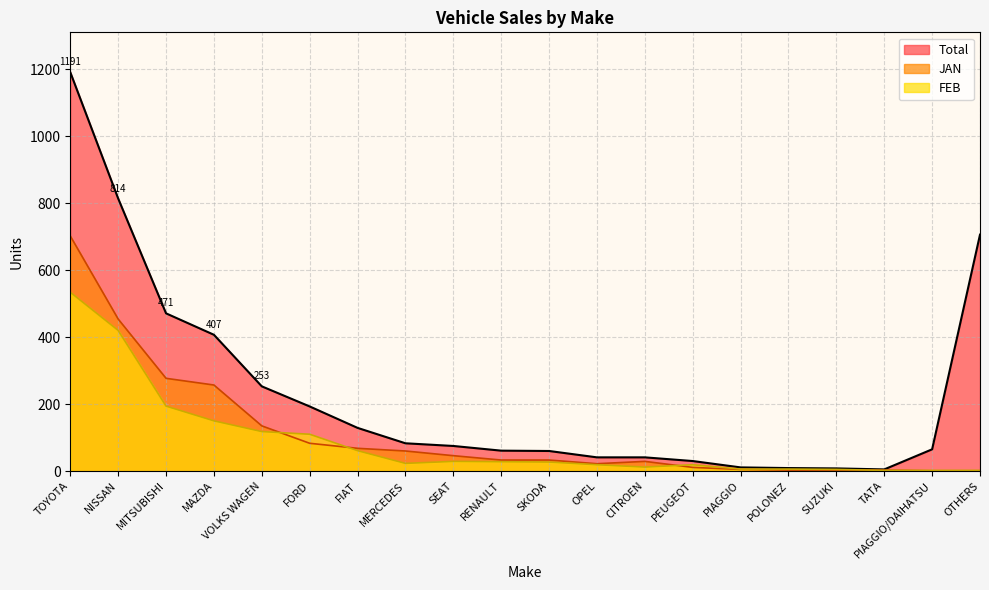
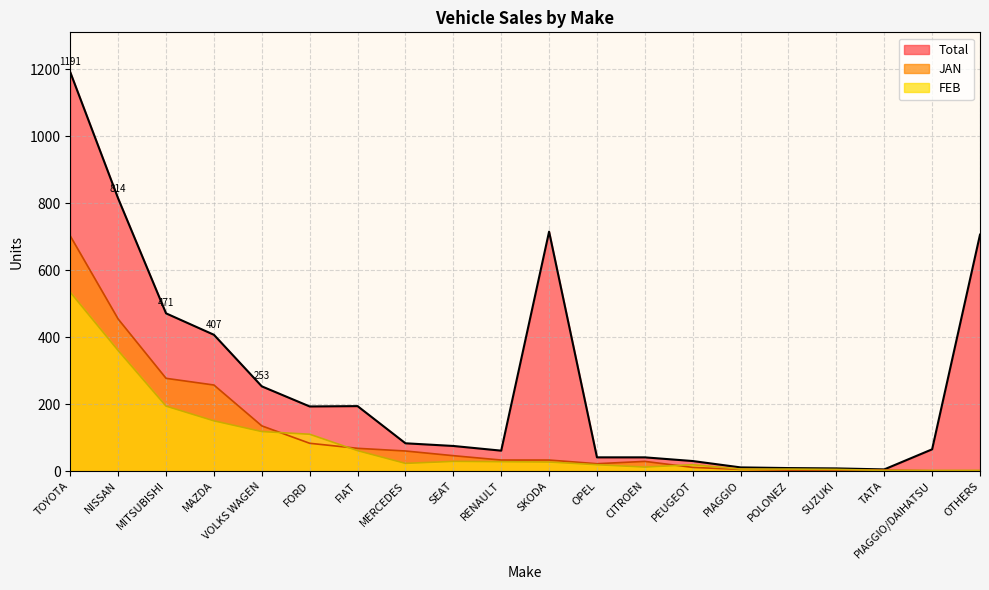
FEB, NISSAN: 420 -> 360
Total, FIAT: 130 -> 190
Total, SKODA: 60 -> 720
